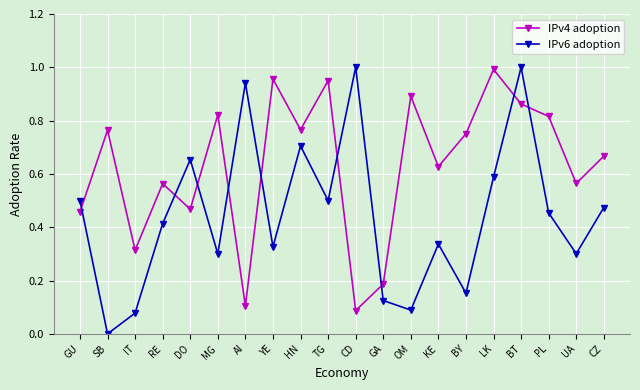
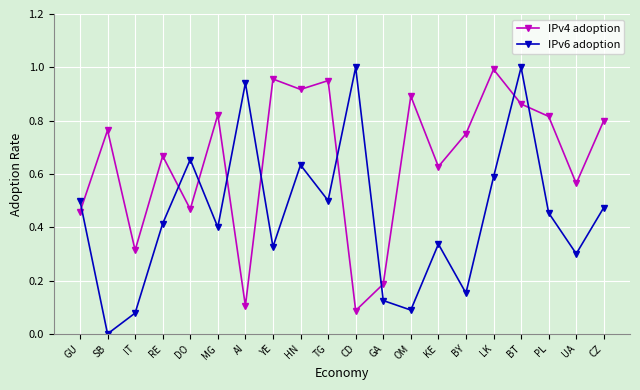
IPv4 adoption, RE: 0.56 -> 0.67
IPv6 adoption, MG: 0.3 -> 0.4
IPv4 adoption, HN: 0.77 -> 0.92
IPv6 adoption, HN: 0.70 -> 0.63
IPv4 adoption, CZ: 0.67 -> 0.80
